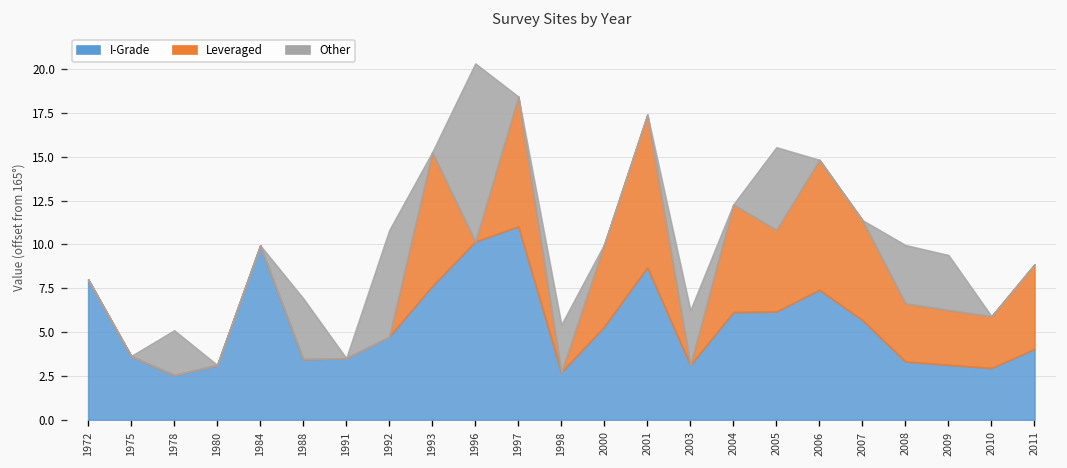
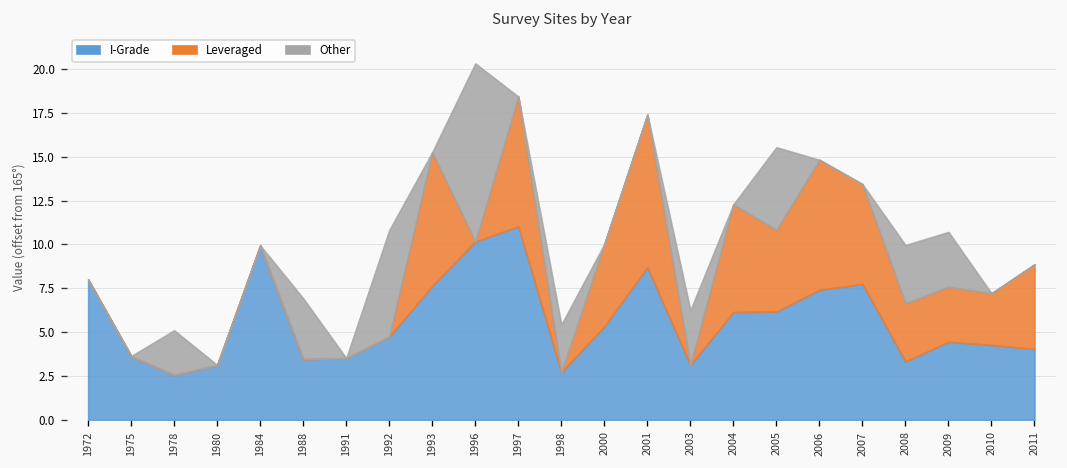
I-Grade, 2007: 5.7 -> 7.7
I-Grade, 2009: 3.1 -> 4.4
I-Grade, 2010: 2.9 -> 4.3
